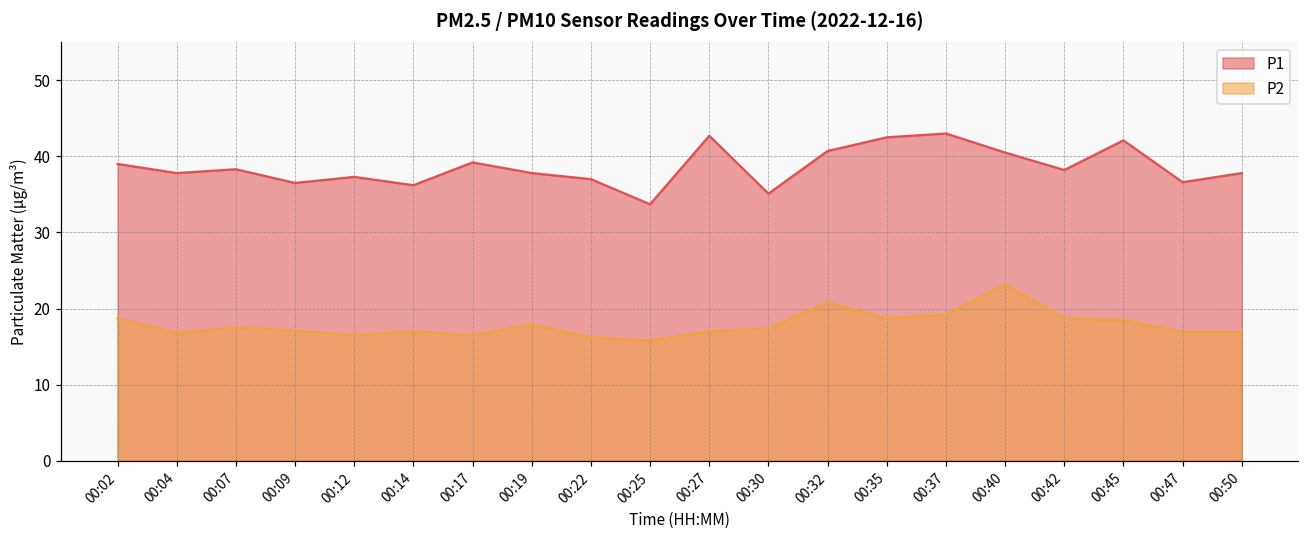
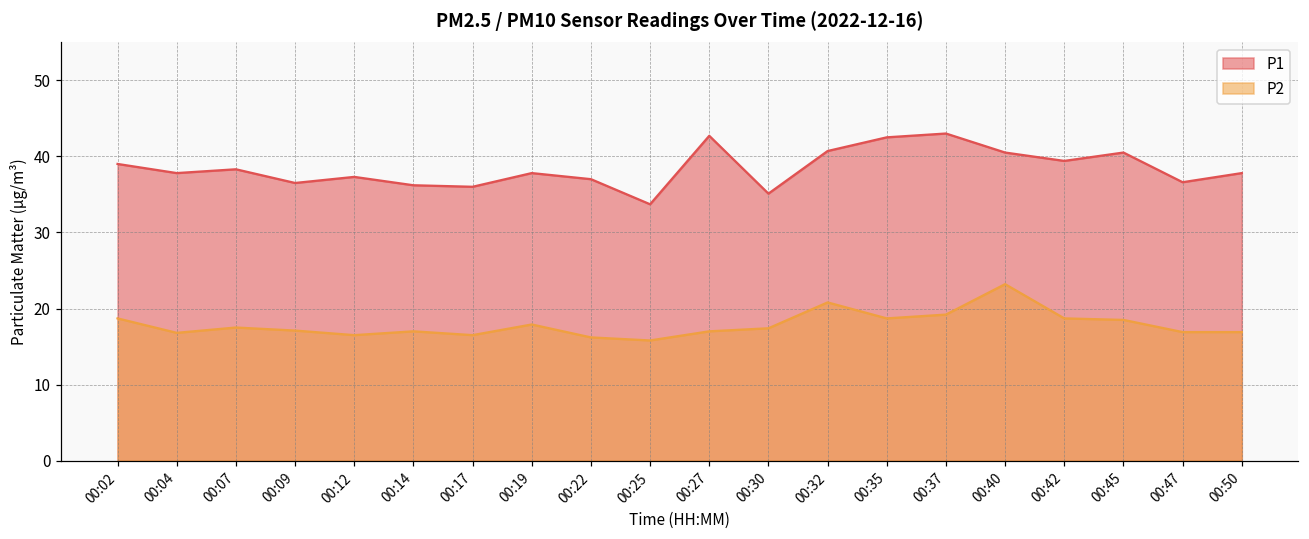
P1, 00:17: 39 -> 36
P1, 00:42: 38 -> 39
P1, 00:45: 42 -> 41
